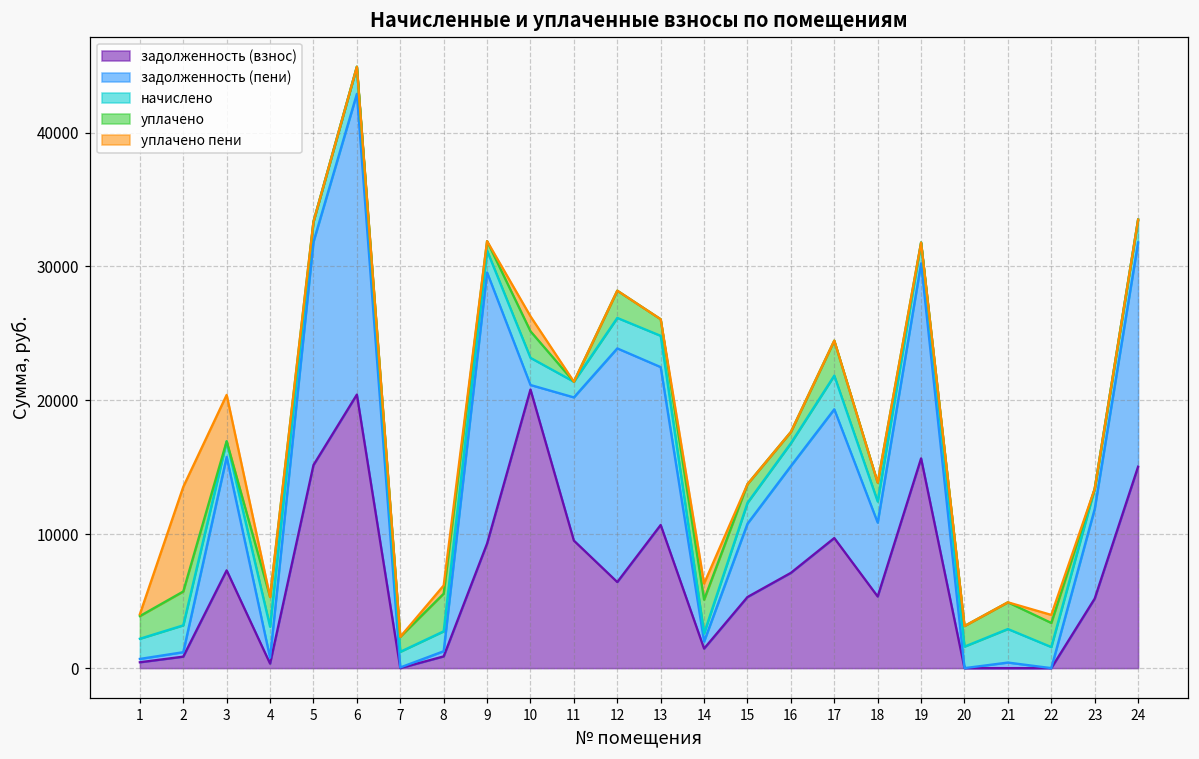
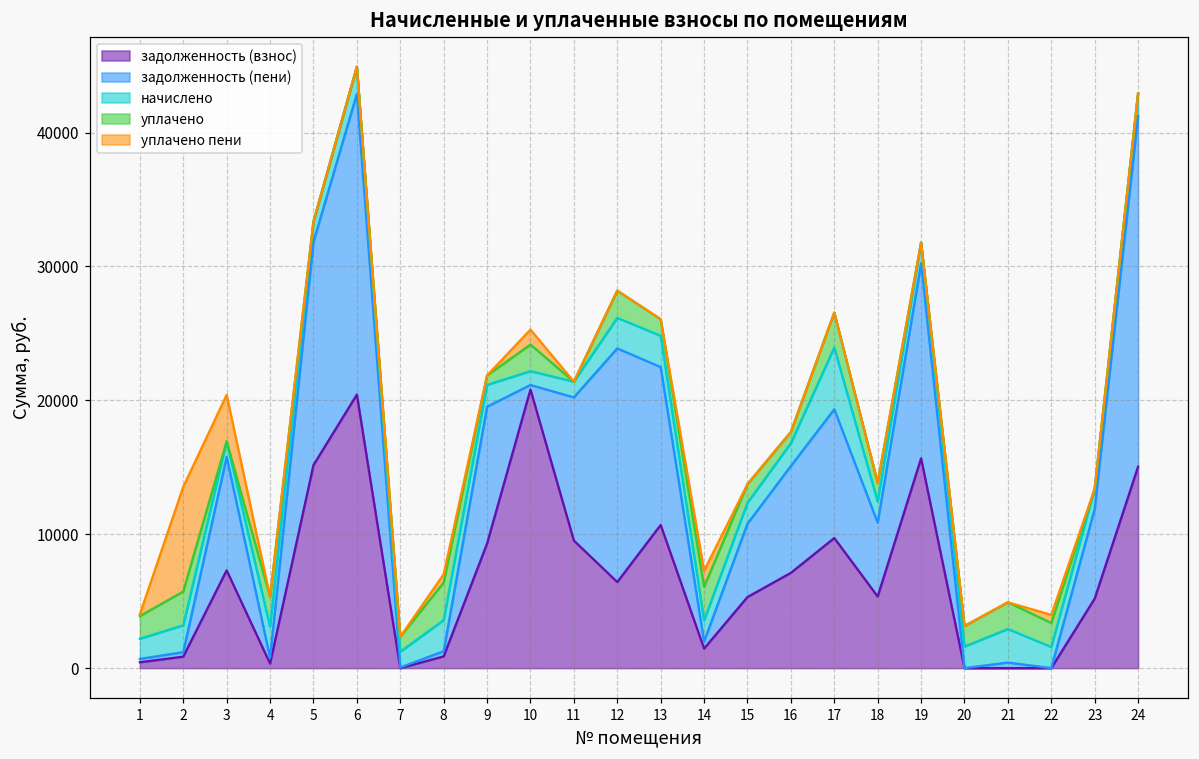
начислено, 8: 1500 -> 2300
задолженность (пени), 9: 20300 -> 10200
начислено, 10: 2000 -> 1000
начислено, 14: 600 -> 1600
начислено, 17: 2500 -> 4600
задолженность (пени), 24: 16700 -> 26200
